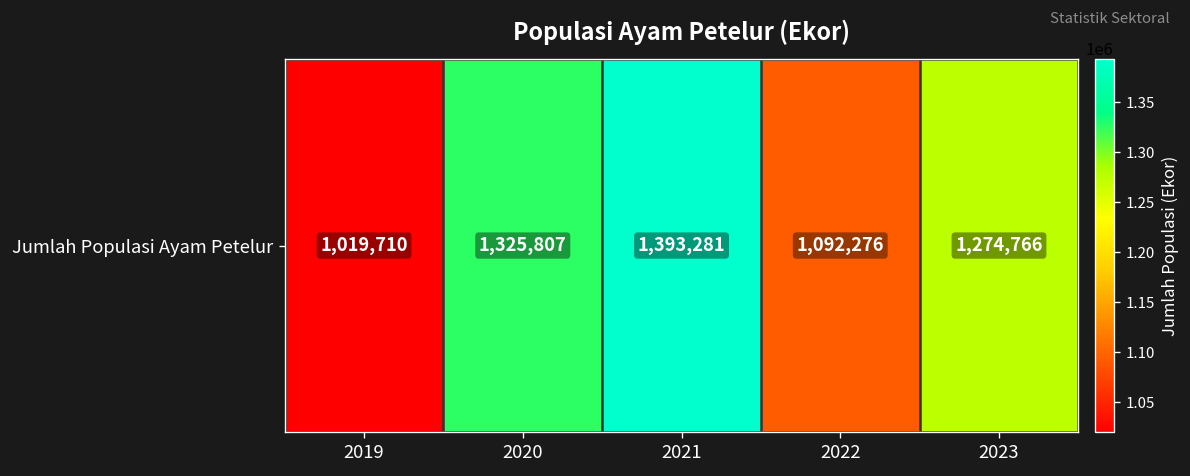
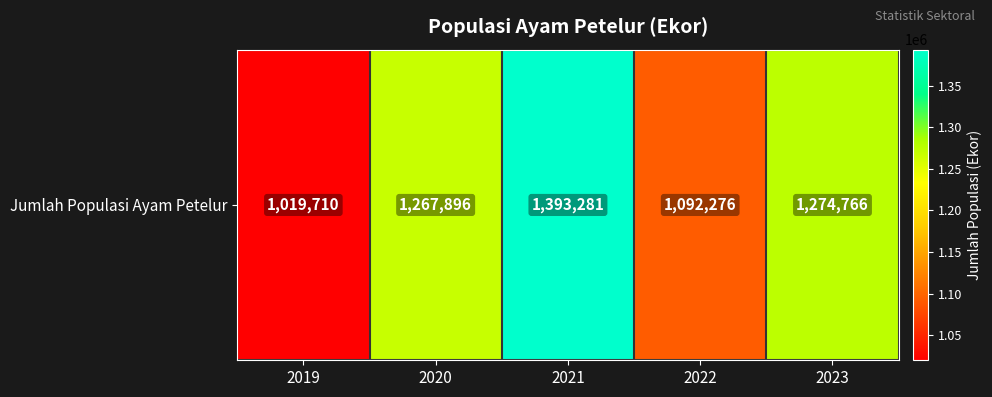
Jumlah Populasi Ayam Petelur, 2020: 1,325,807 -> 1,267,896
